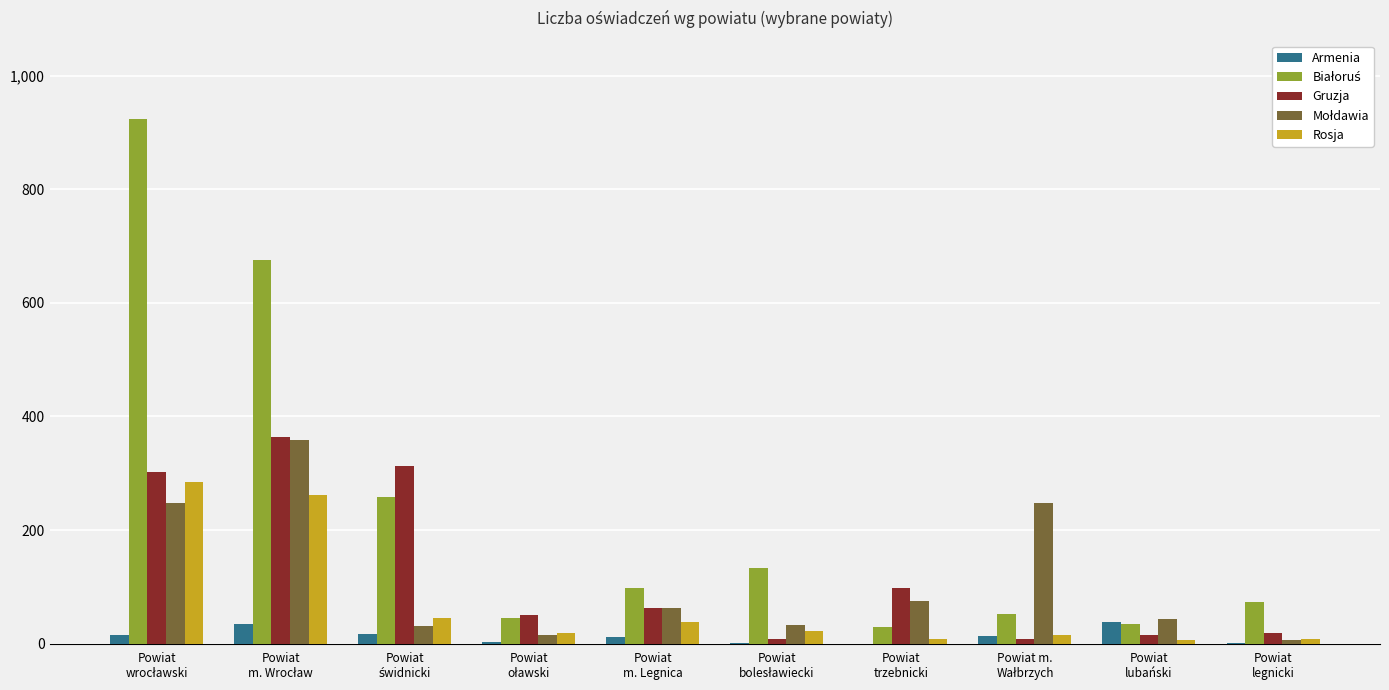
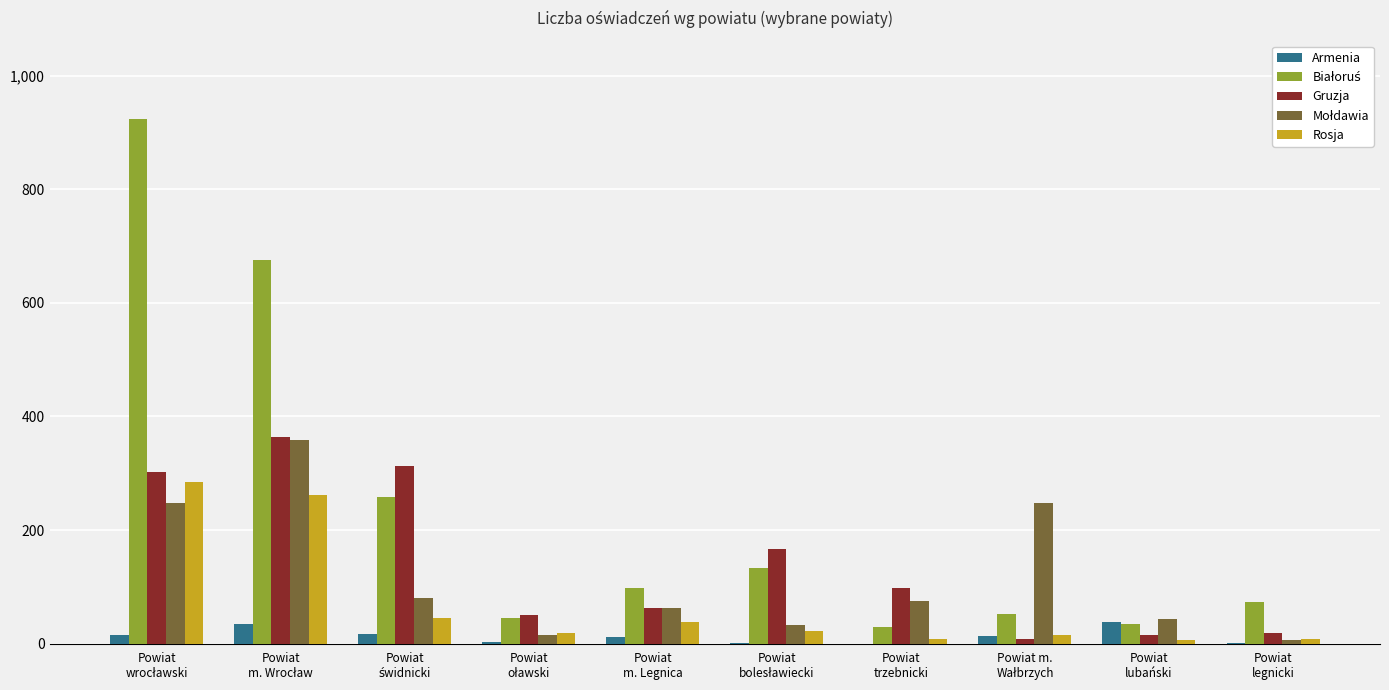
Mołdawia, Powiat świdnicki: 30 -> 80
Gruzja, Powiat bolesławiecki: 10 -> 170
